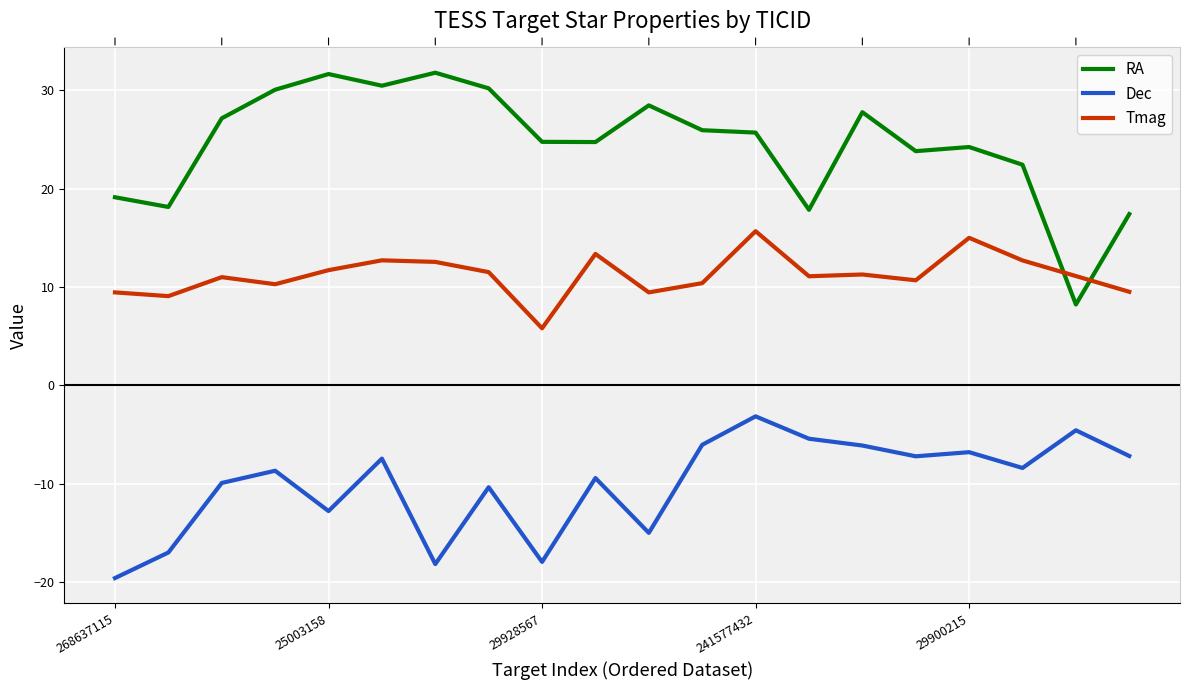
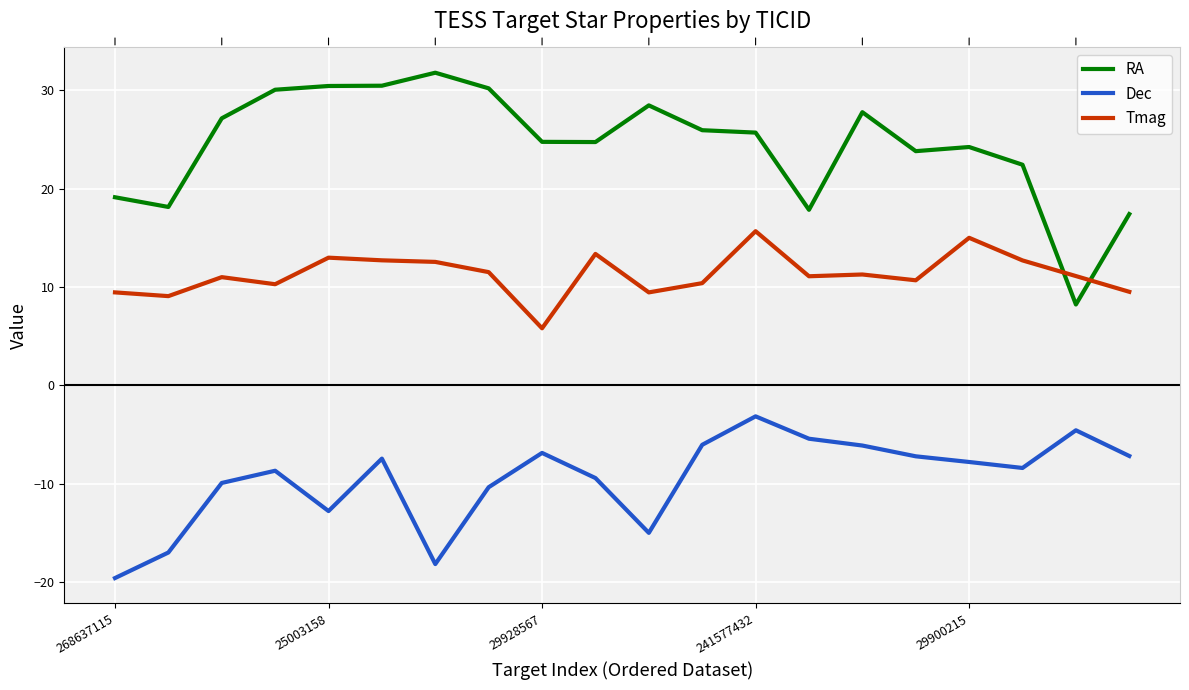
RA, 25003158: 32 -> 30
Tmag, 25003158: 12 -> 13
Dec, 29928567: -18 -> -7
Dec, 29900215: -7 -> -8
